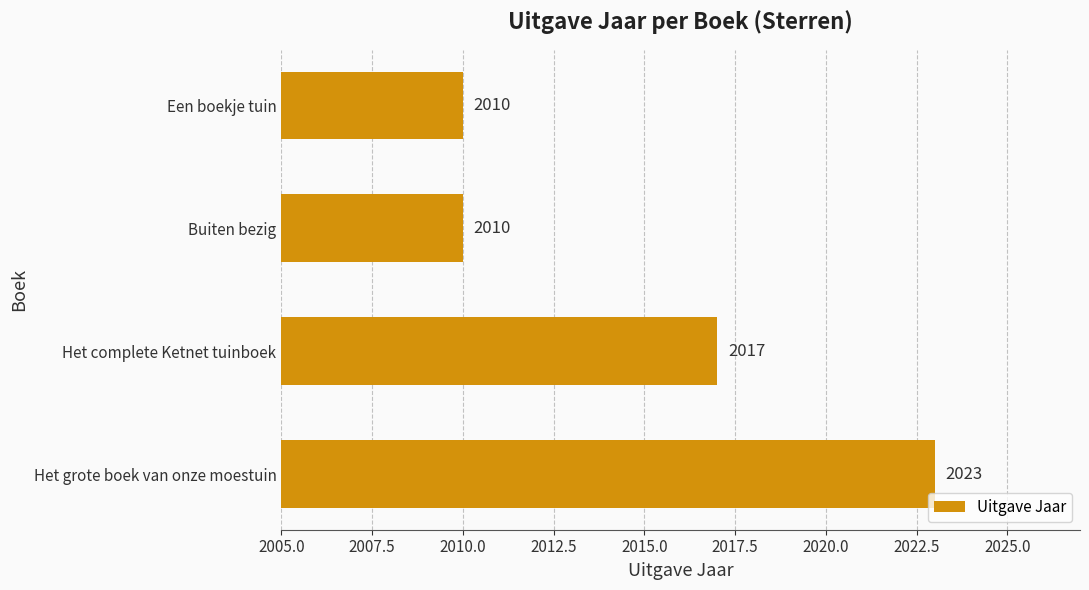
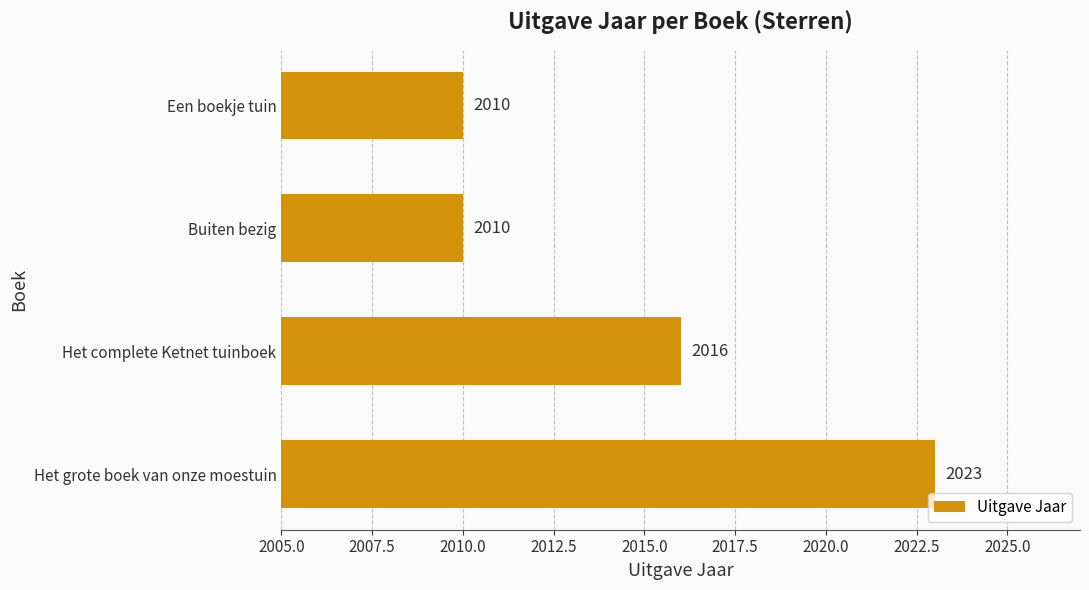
Het complete Ketnet tuinboek: 2017 -> 2016
